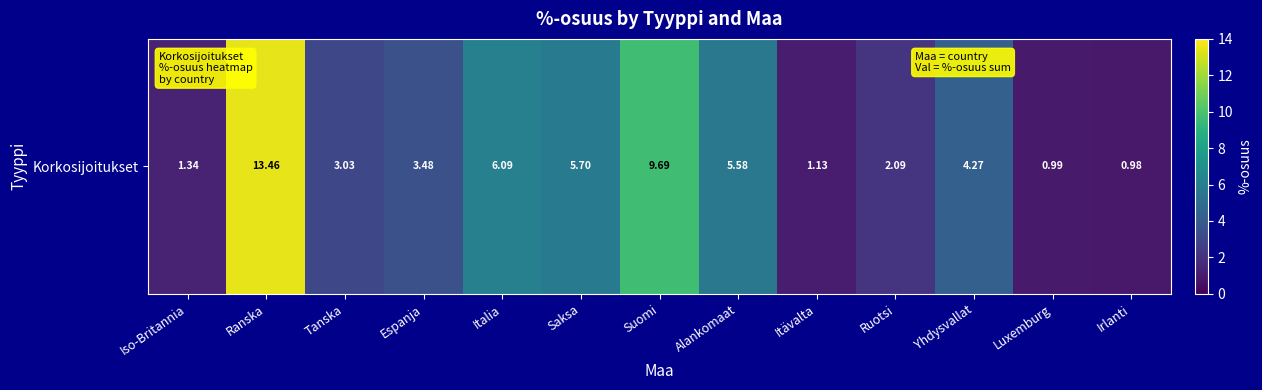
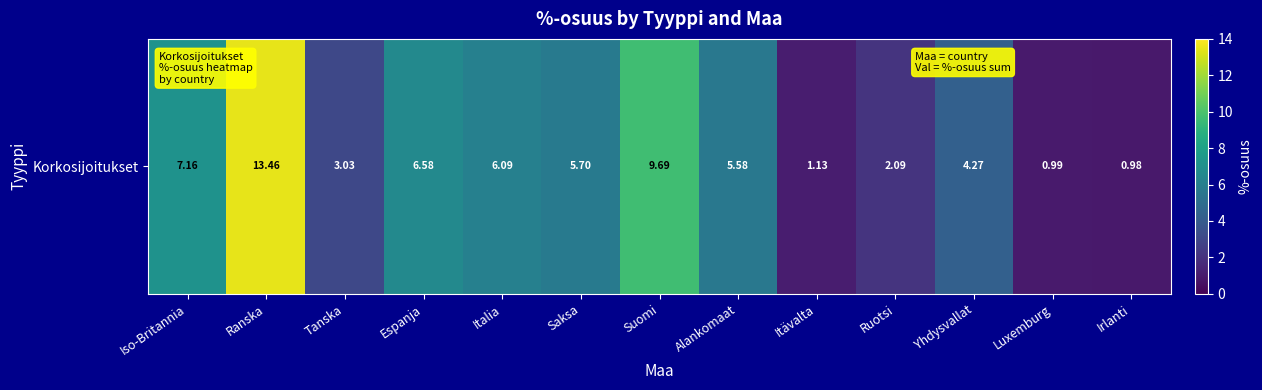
Korkosijoitukset, Iso-Britannia: 1.34 -> 7.16
Korkosijoitukset, Espanja: 3.48 -> 6.58
